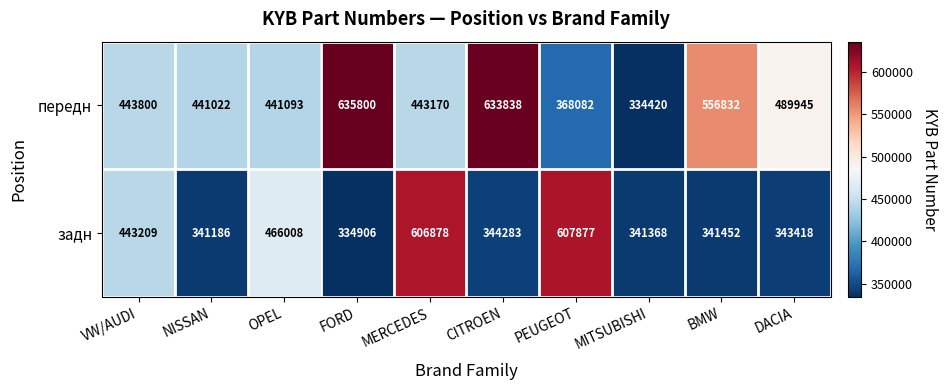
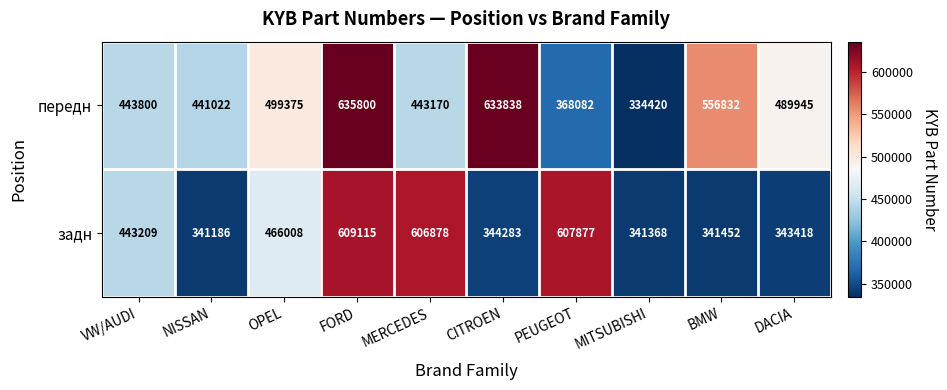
передн, OPEL: 441093 -> 499375
задн, FORD: 334906 -> 609115
